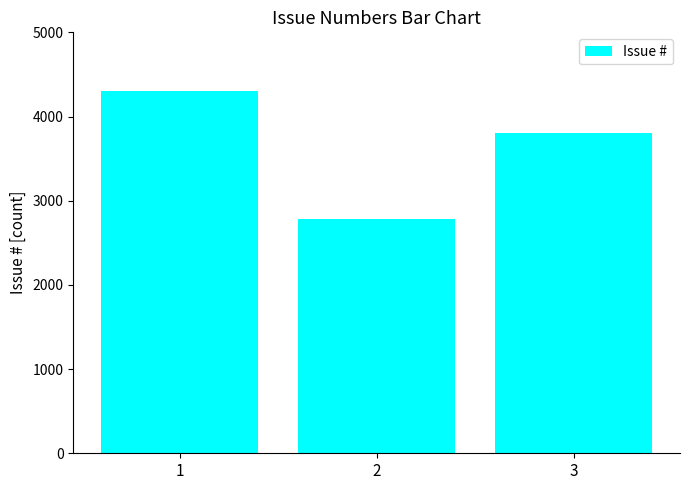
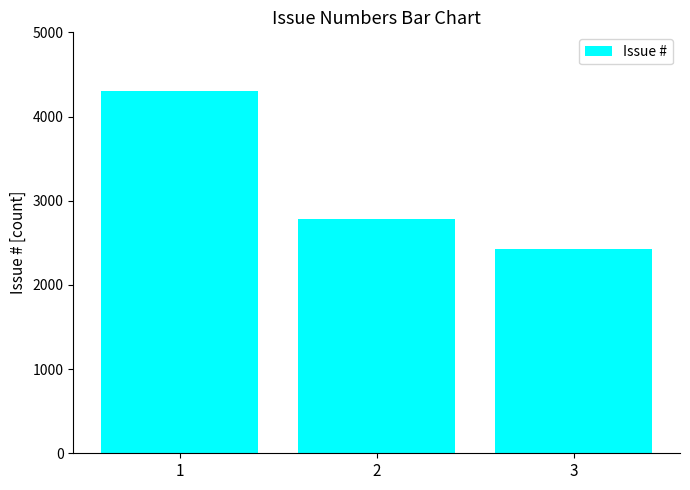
3: 3800 -> 2400
